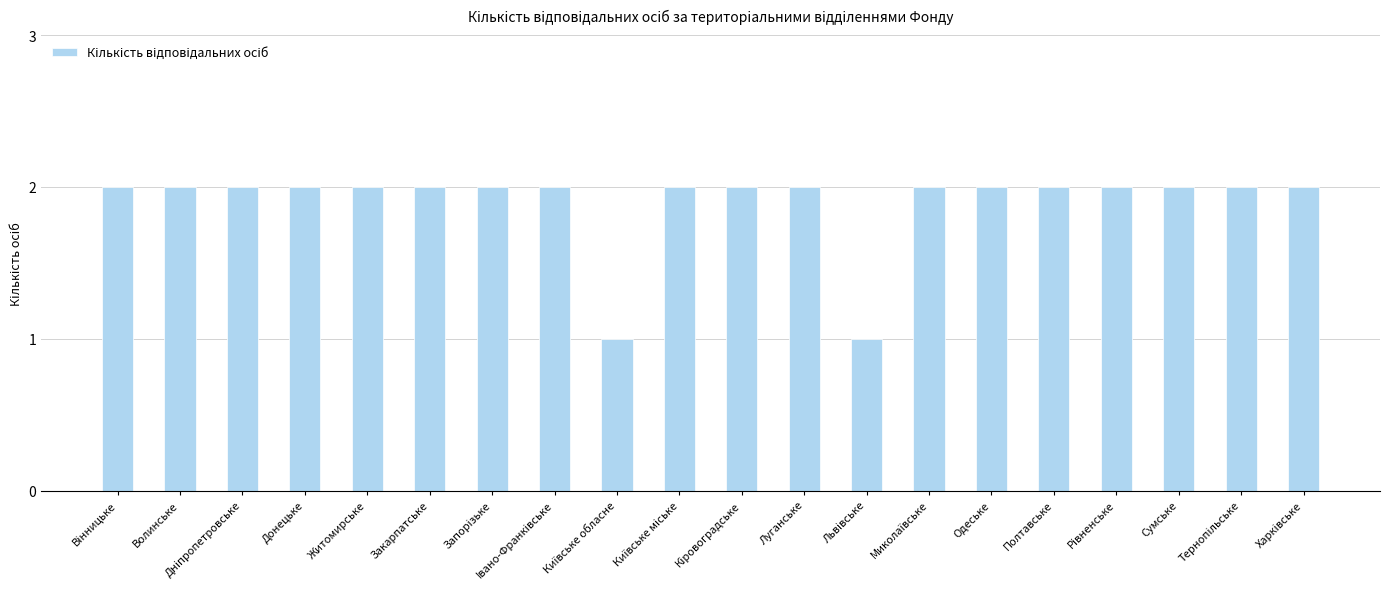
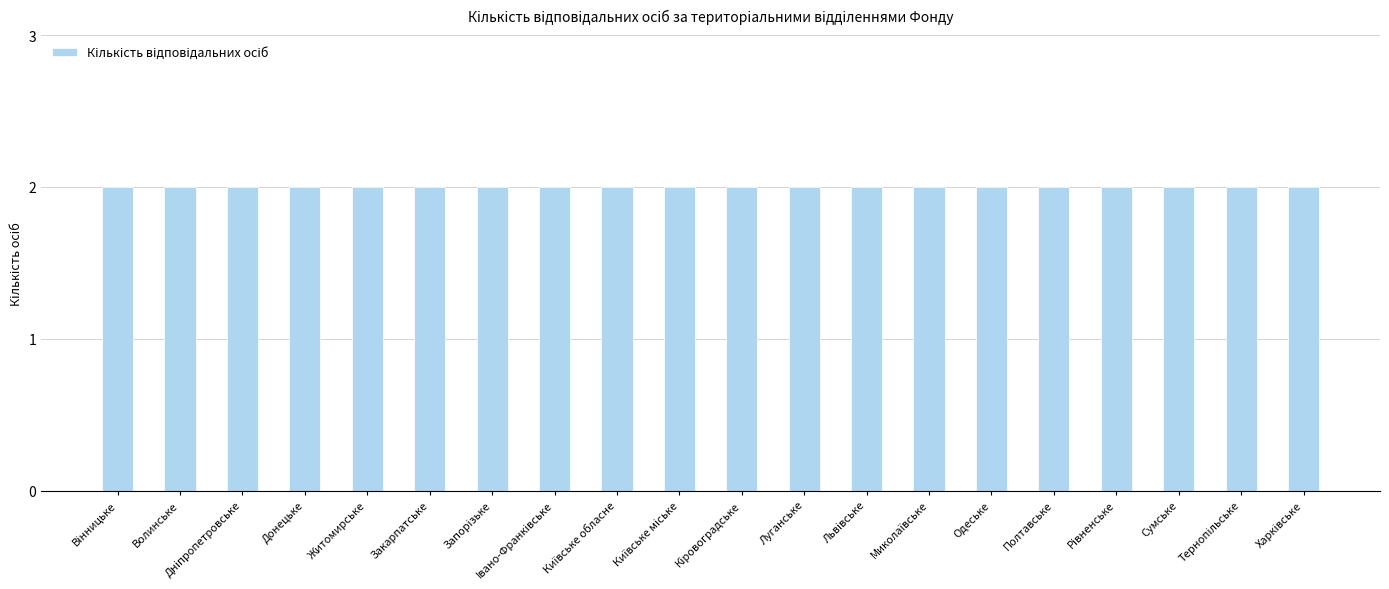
Київське обласне: 1 -> 2
Львівське: 1 -> 2
